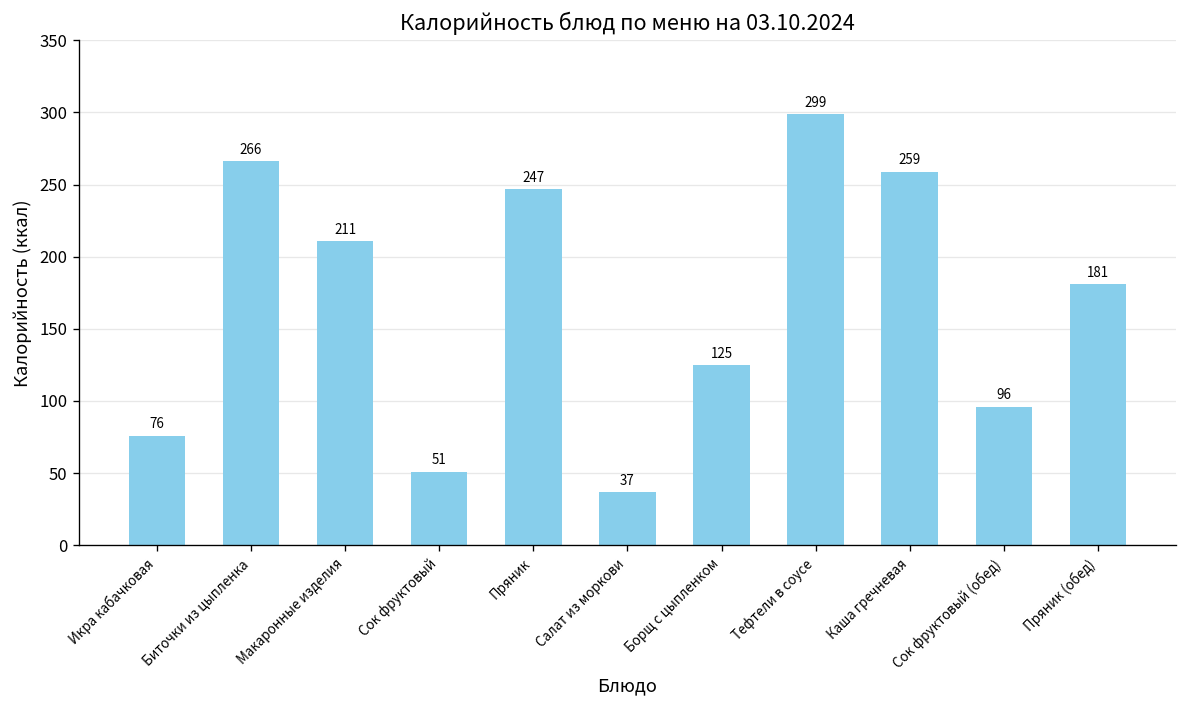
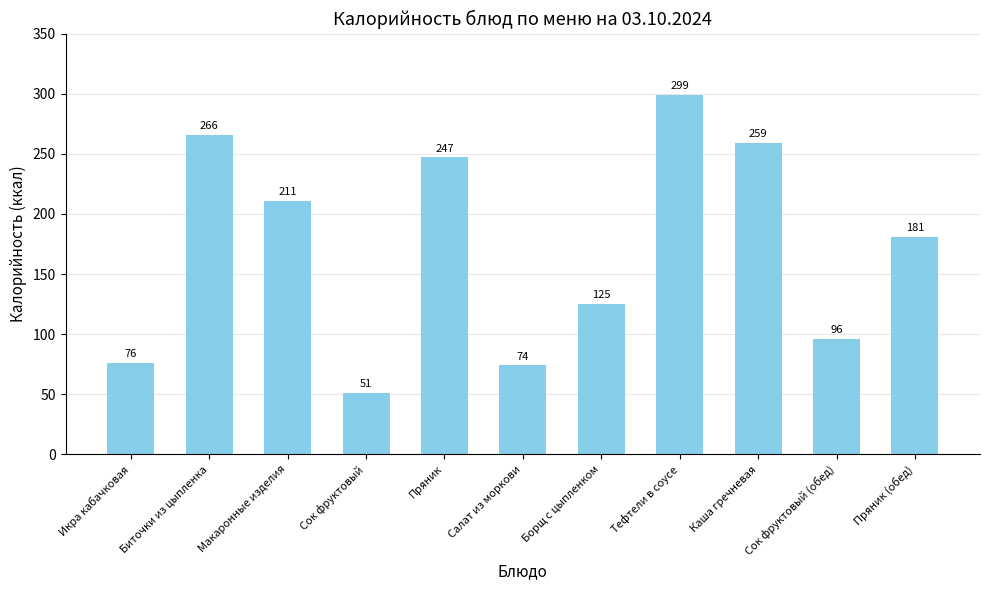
Салат из моркови: 37 -> 74
